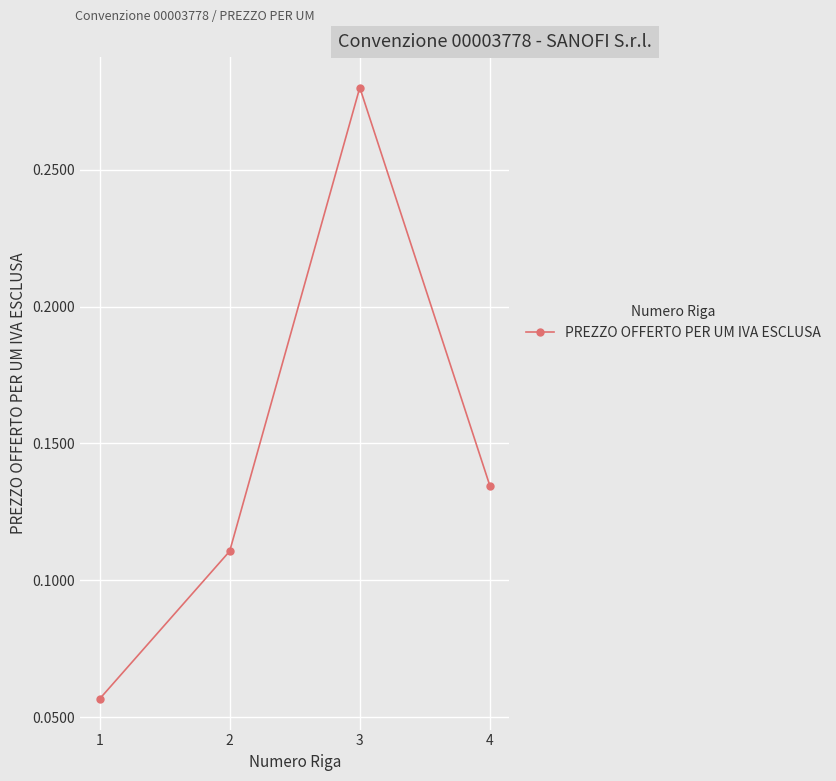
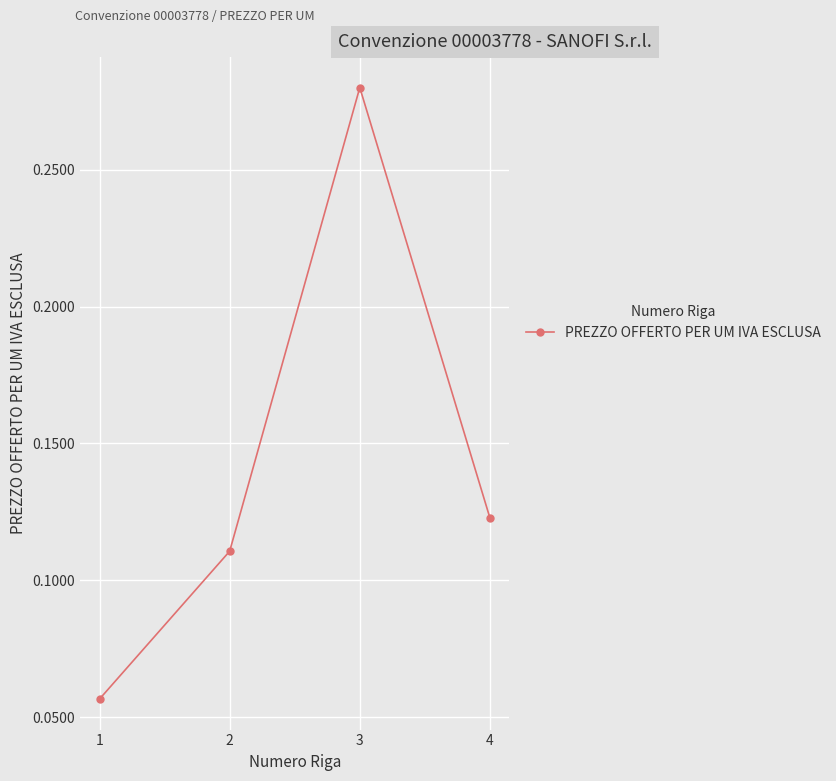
4: 0.135 -> 0.123
